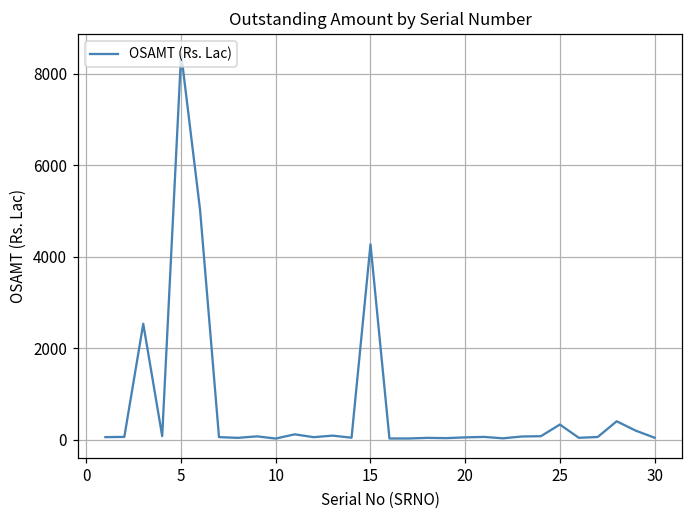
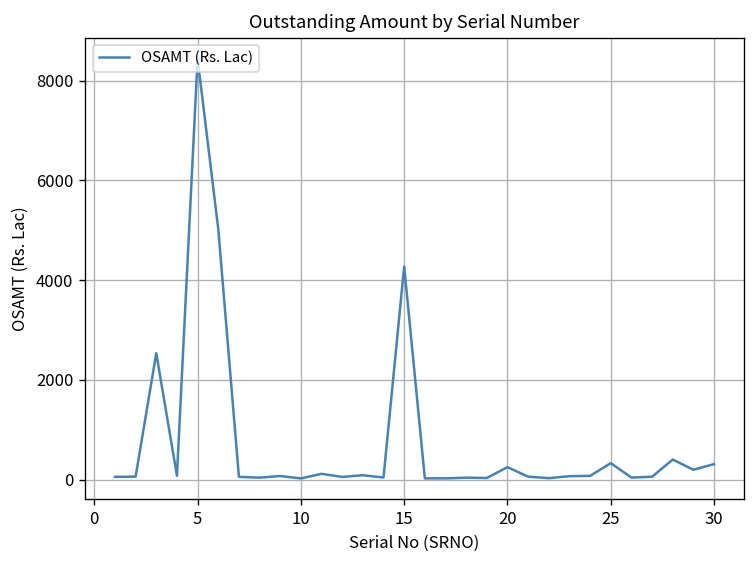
20: 100 -> 300
30: 0 -> 300
